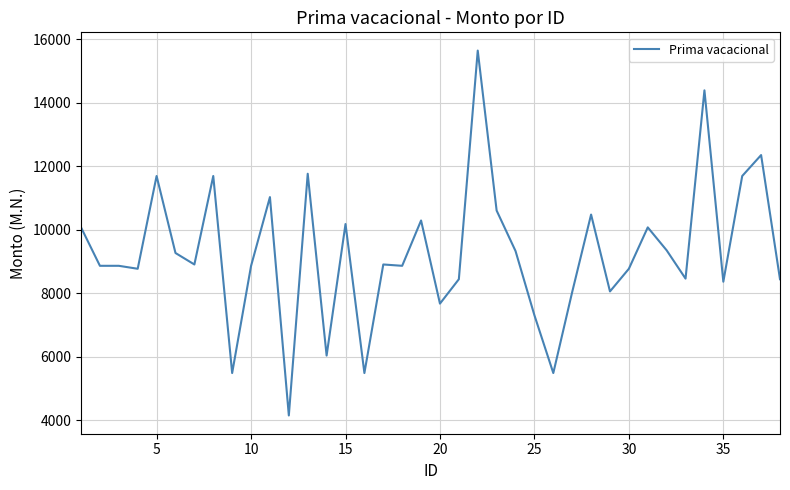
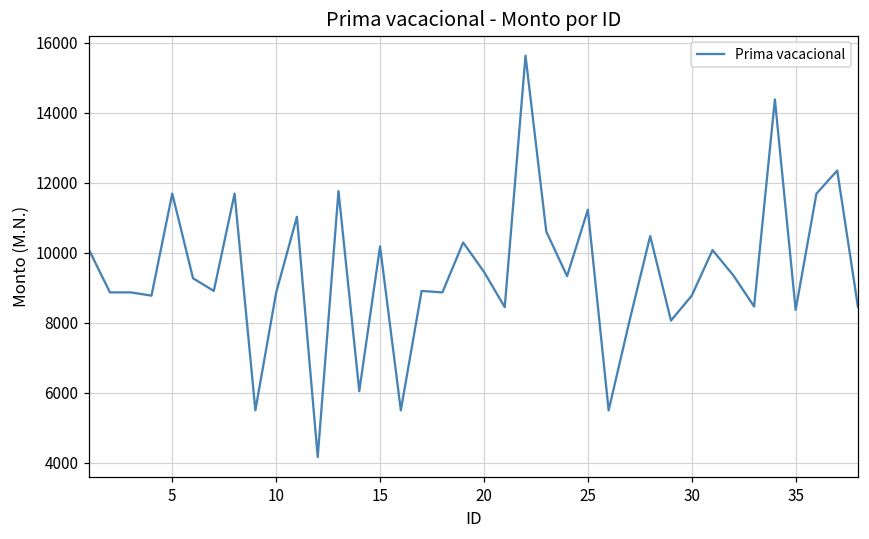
20: 7700 -> 9500
25: 7300 -> 11200
